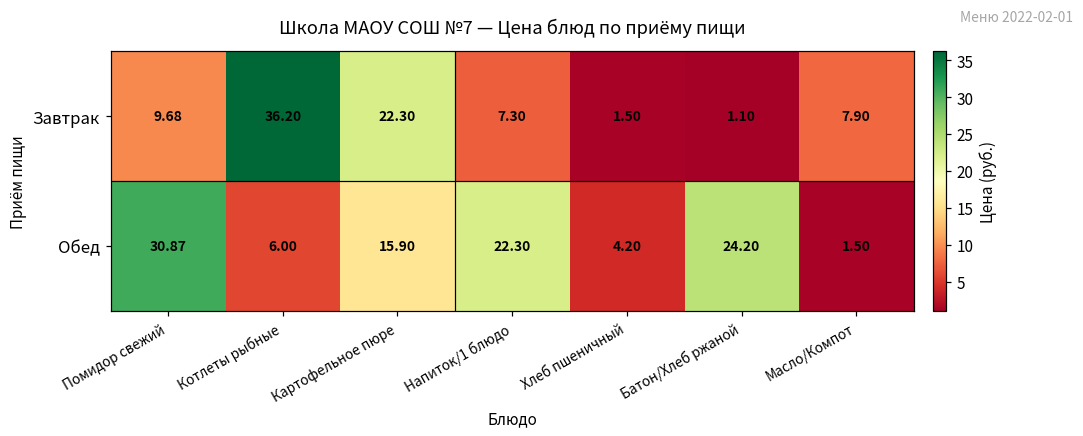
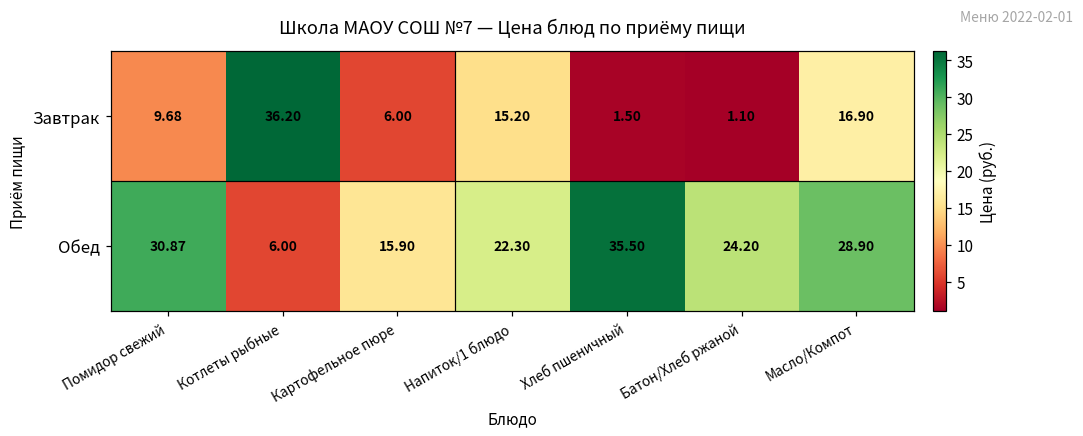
Завтрак, Картофельное пюре: 22.30 -> 6.00
Завтрак, Напиток/1 блюдо: 7.30 -> 15.20
Завтрак, Масло/Компот: 7.90 -> 16.90
Обед, Хлеб пшеничный: 4.20 -> 35.50
Обед, Масло/Компот: 1.50 -> 28.90
